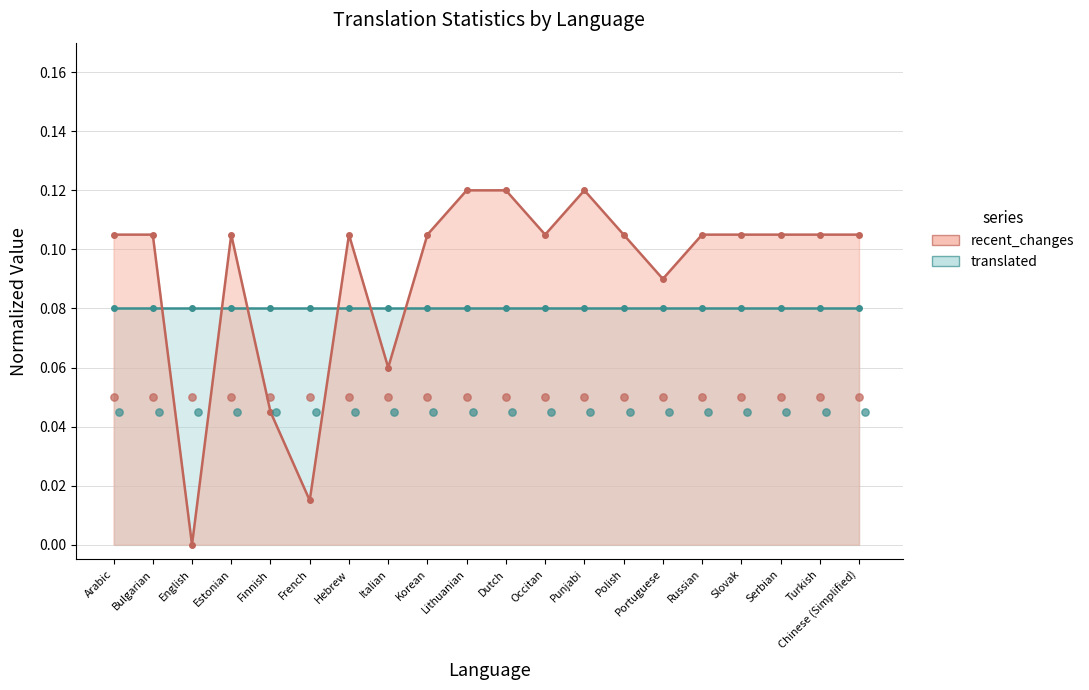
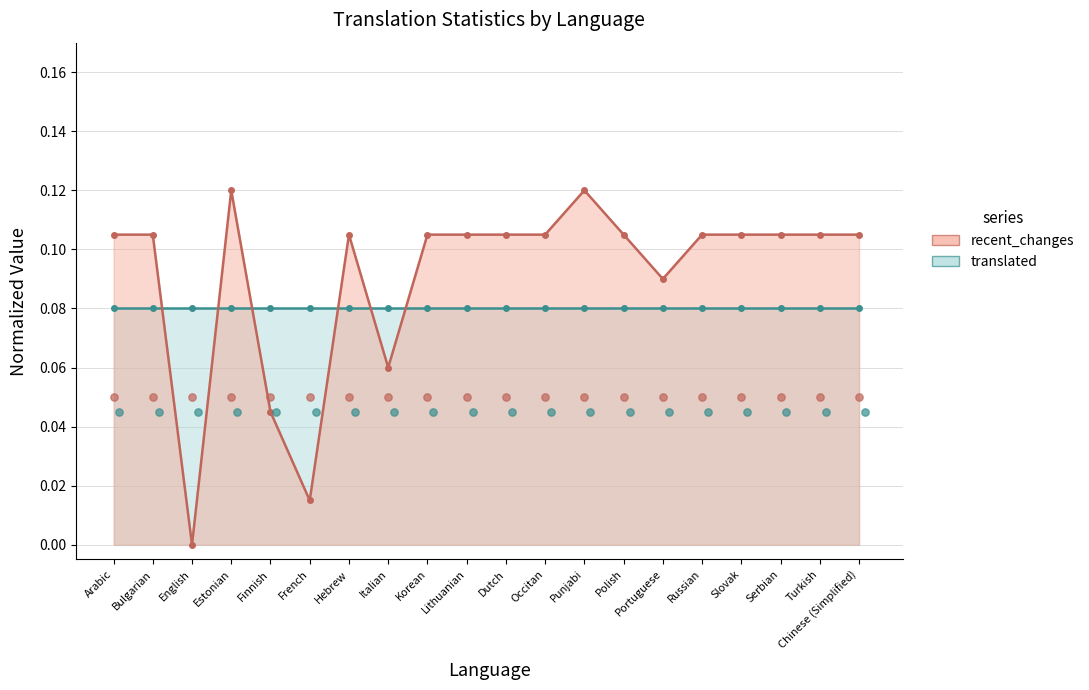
recent_changes, Estonian: 0.105 -> 0.120
recent_changes, Lithuanian: 0.120 -> 0.105
recent_changes, Dutch: 0.120 -> 0.105
